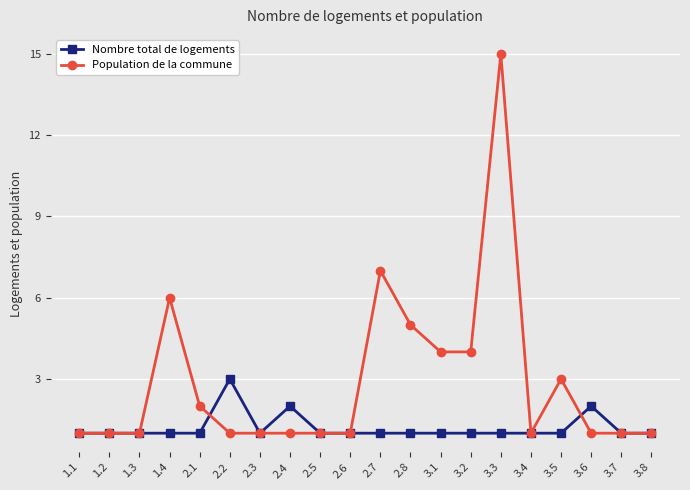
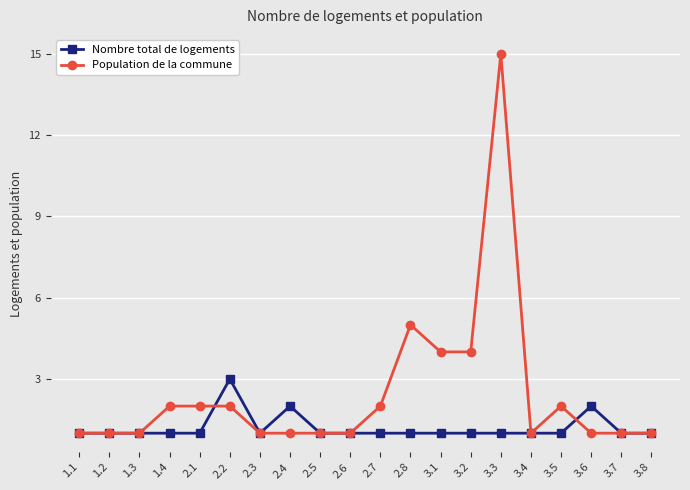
Population de la commune, 1.4: 6 -> 2
Population de la commune, 2.2: 1 -> 2
Population de la commune, 2.7: 7 -> 2
Population de la commune, 3.5: 3 -> 2
